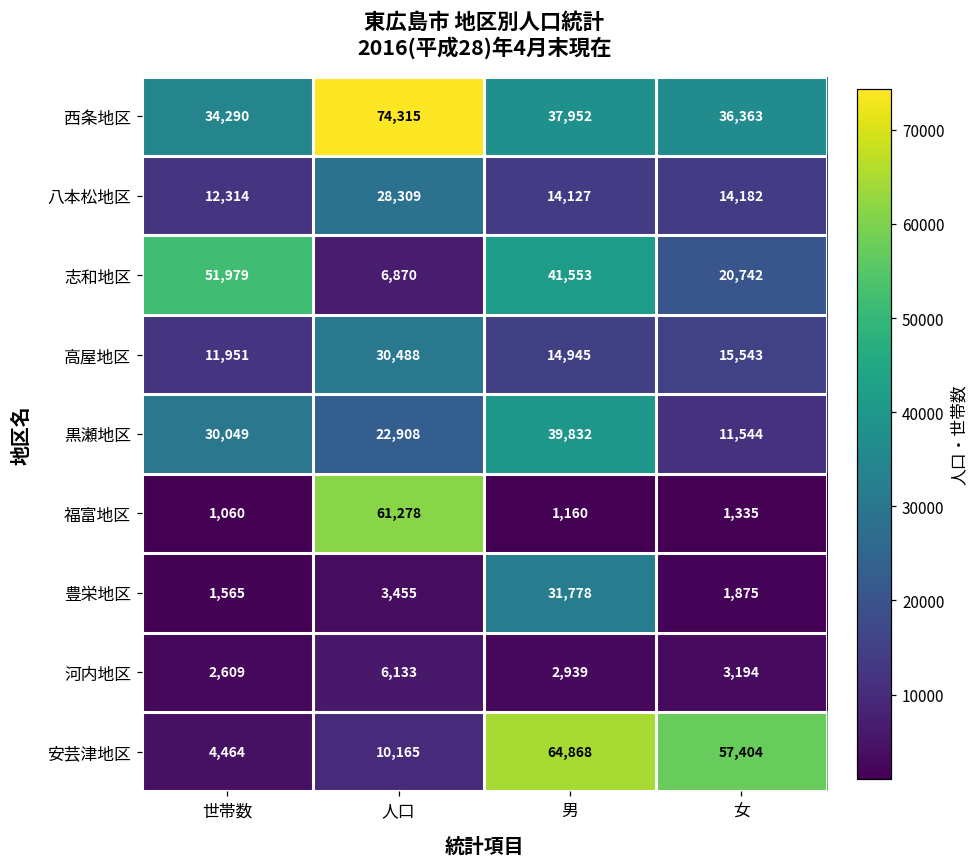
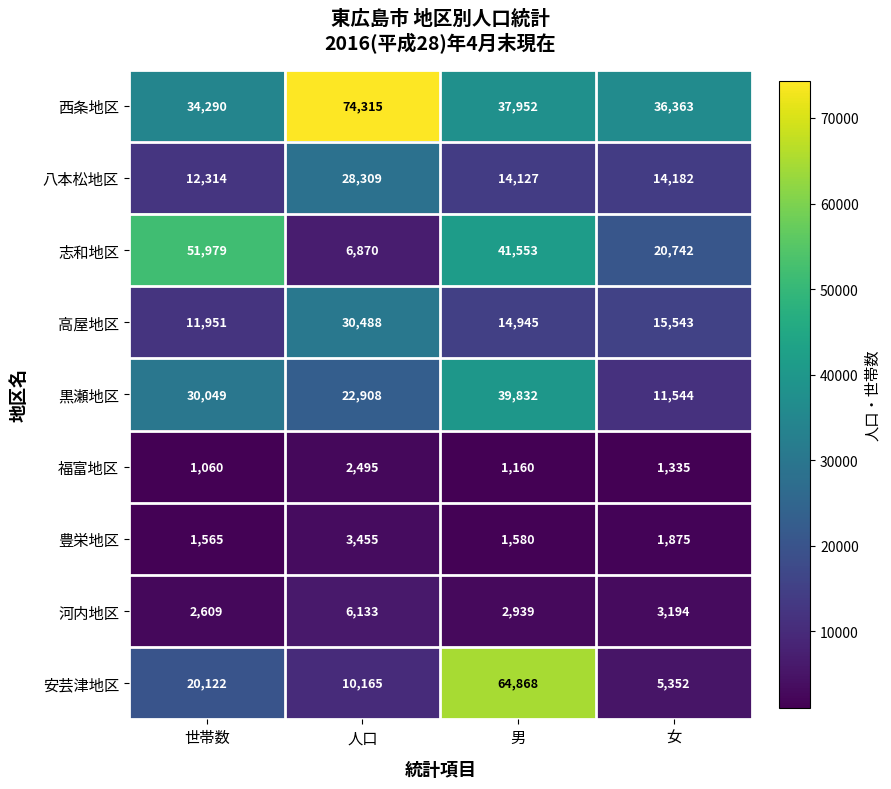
福富地区, 人口: 61,278 -> 2,495
豊栄地区, 男: 31,778 -> 1,580
安芸津地区, 世帯数: 4,464 -> 20,122
安芸津地区, 女: 57,404 -> 5,352
